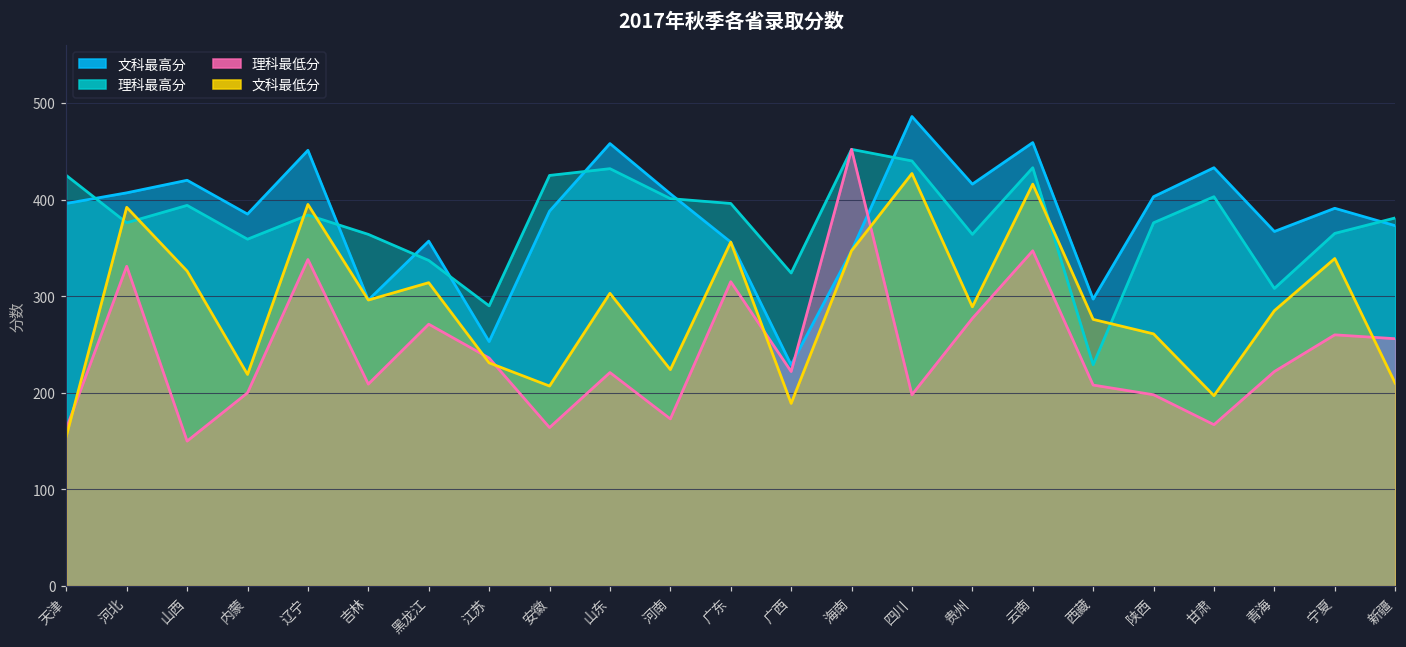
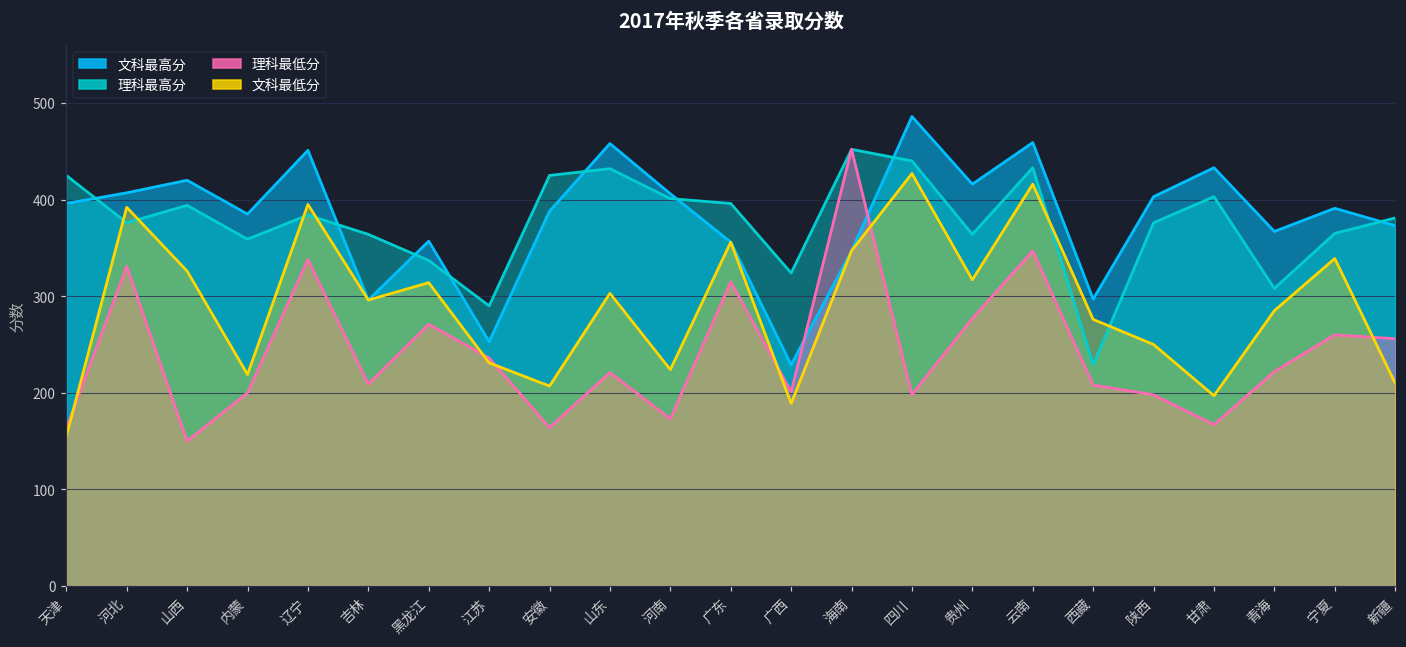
理科最低分, 广西: 220 -> 200
文科最低分, 贵州: 290 -> 320
文科最低分, 陕西: 260 -> 250
